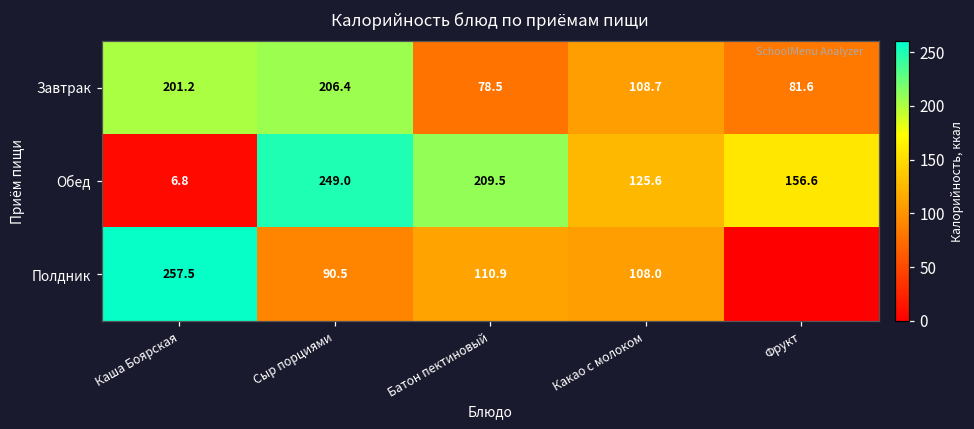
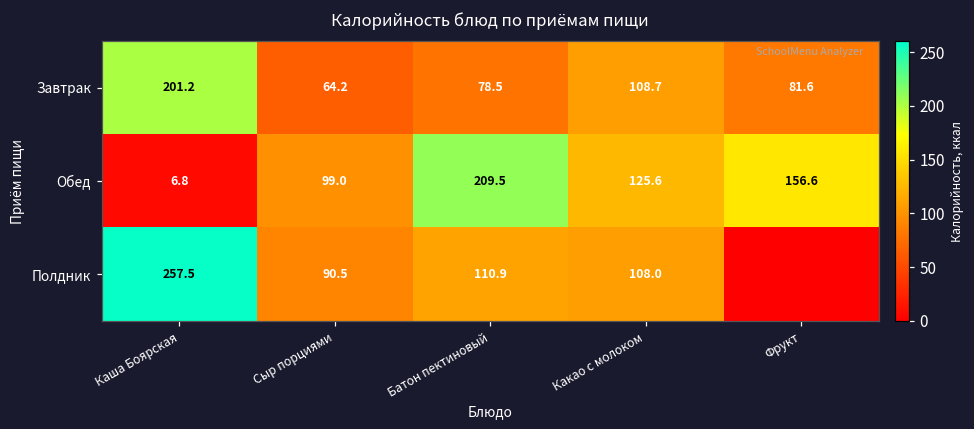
Завтрак, Сыр порциями: 206.4 -> 64.2
Обед, Сыр порциями: 249.0 -> 99.0
